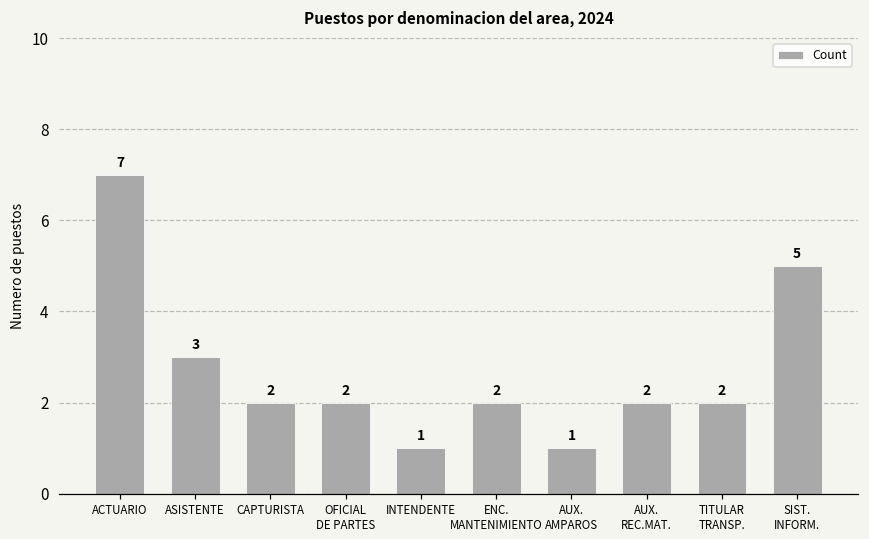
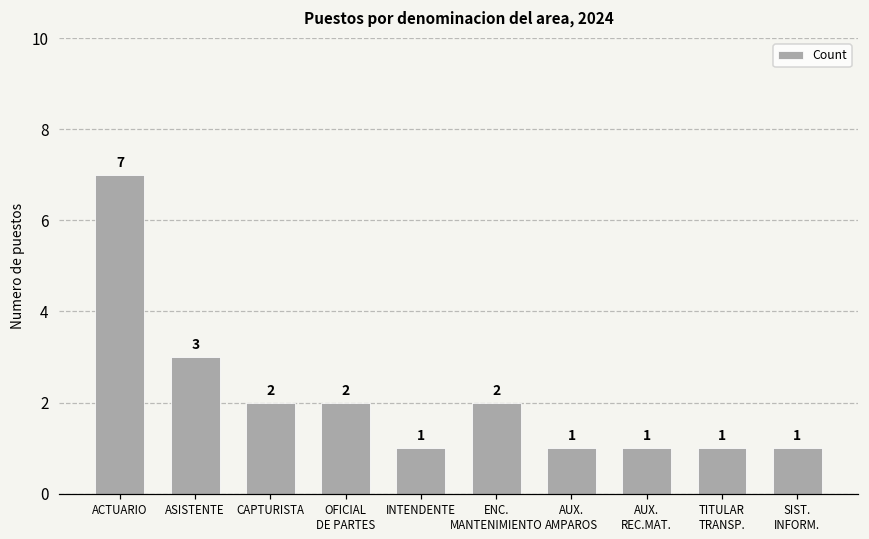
AUX. REC.MAT.: 2 -> 1
TITULAR TRANSP.: 2 -> 1
SIST. INFORM.: 5 -> 1
